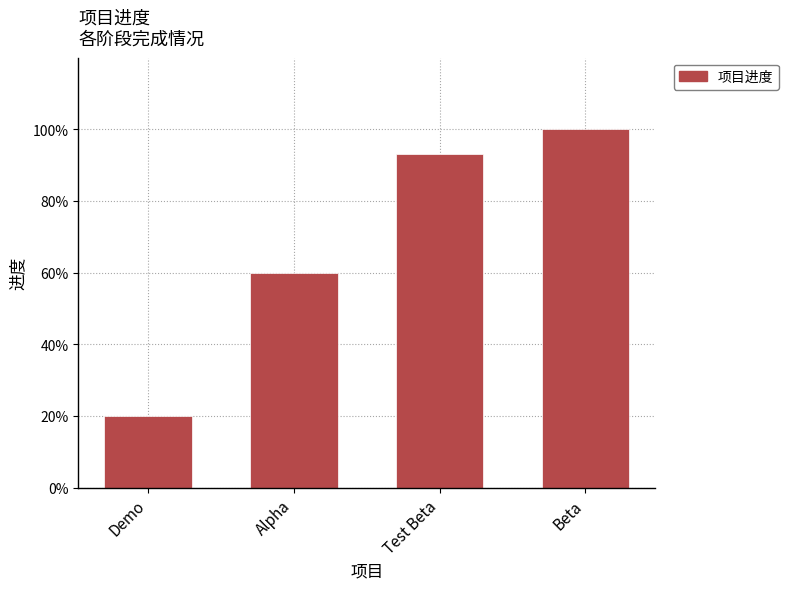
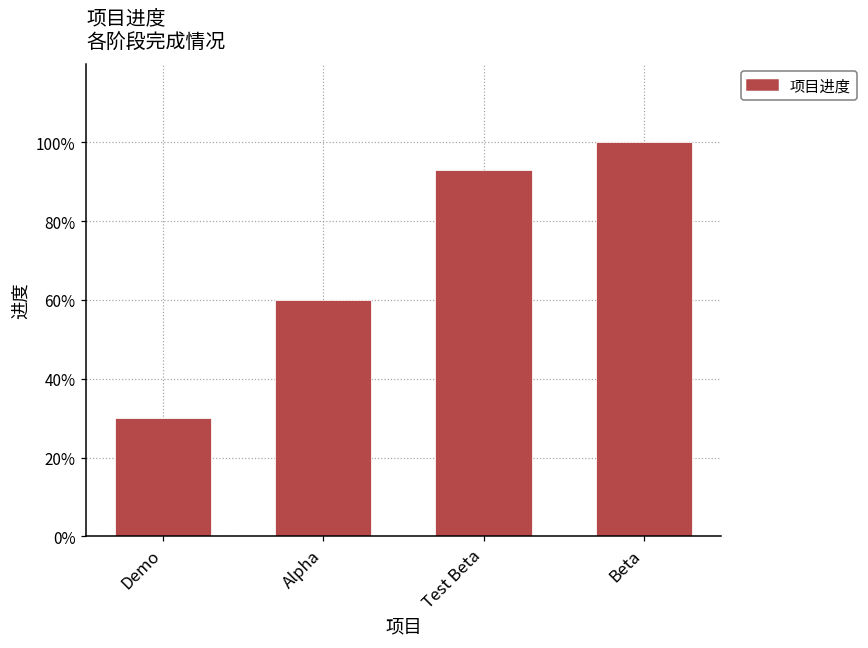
Demo: 20% -> 30%
